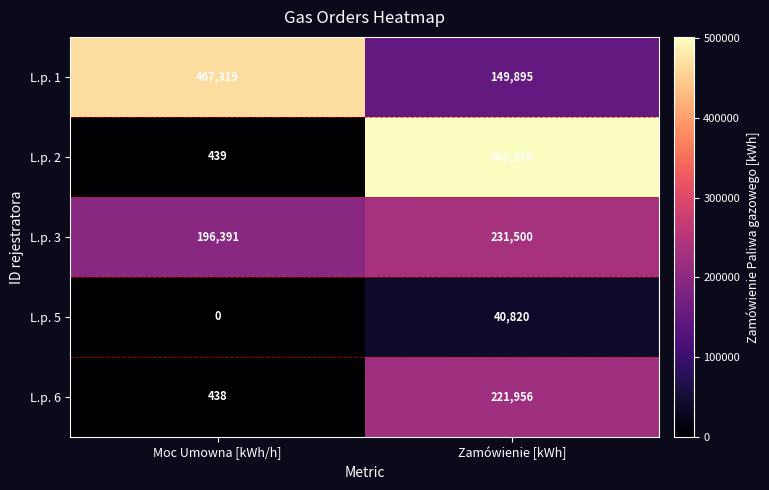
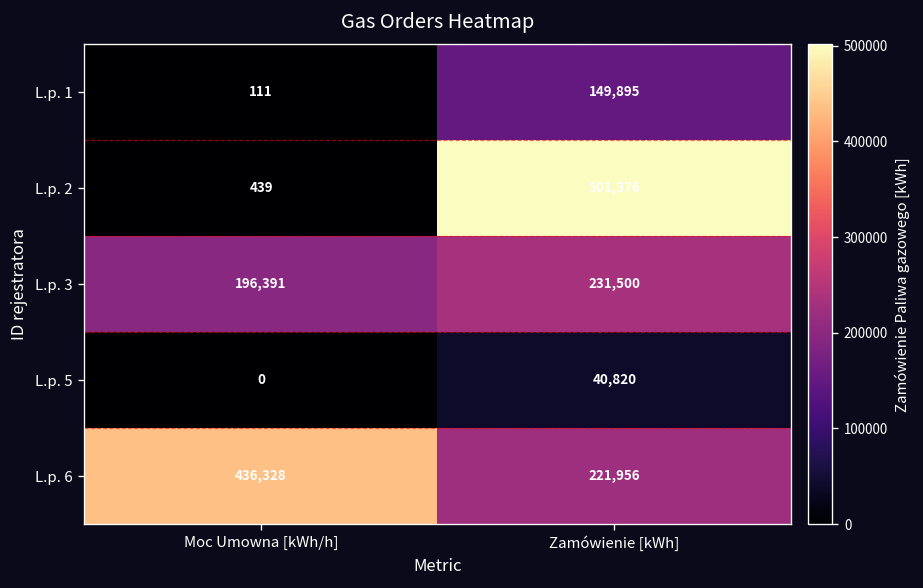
L.p. 1, Moc Umowna [kWh/h]: 467,319 -> 111
L.p. 6, Moc Umowna [kWh/h]: 438 -> 436,328
